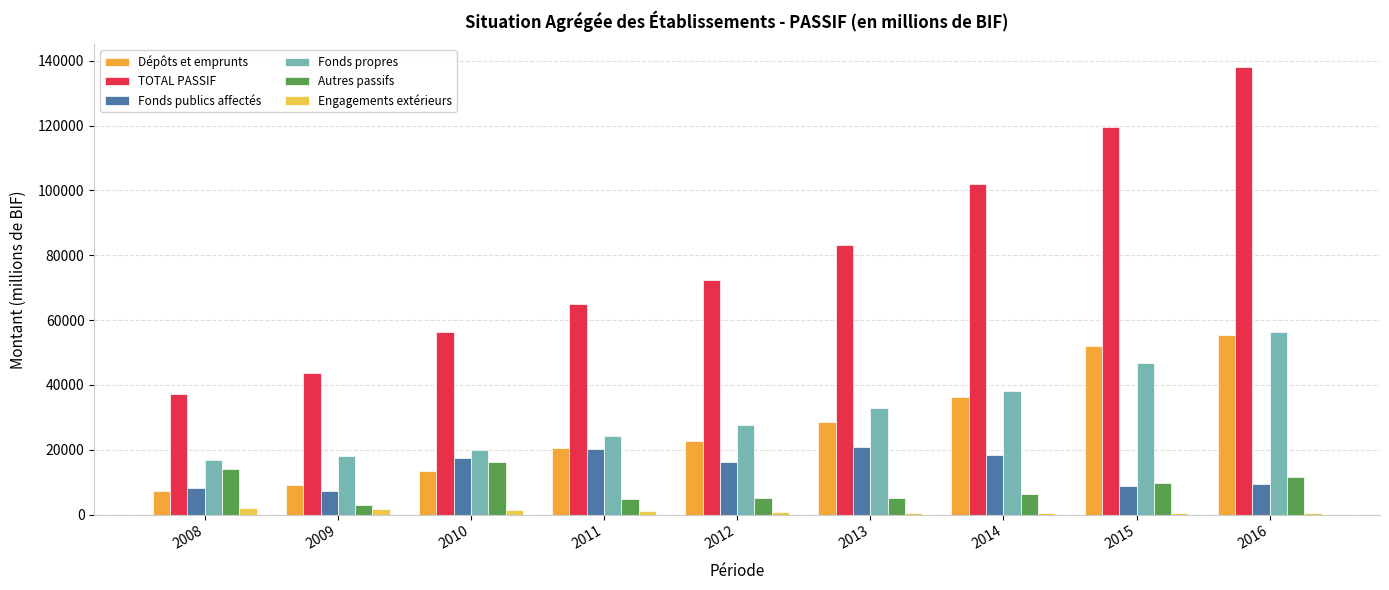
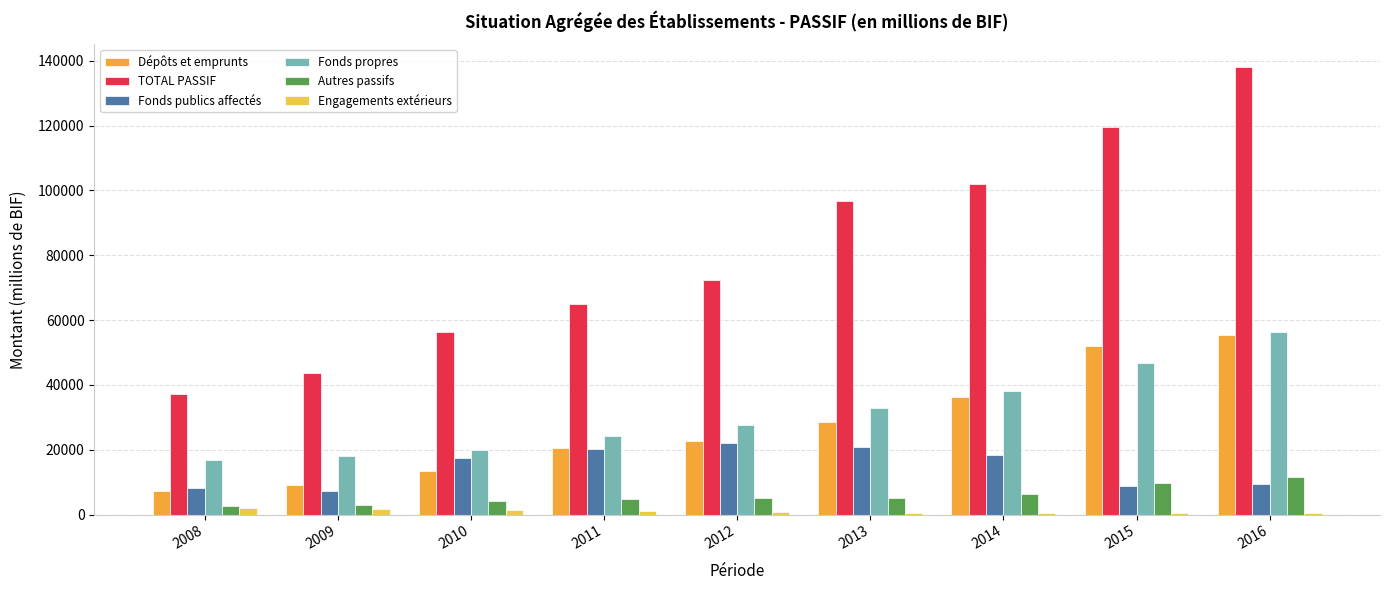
Autres passifs, 2008: 14000 -> 3000
Autres passifs, 2010: 16000 -> 4000
Fonds publics affectés, 2012: 16000 -> 22000
TOTAL PASSIF, 2013: 83000 -> 97000
